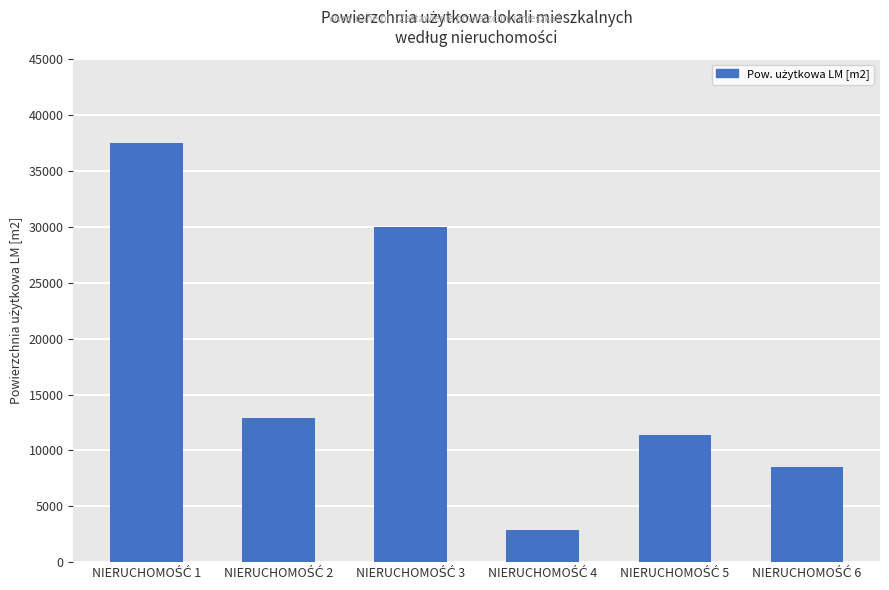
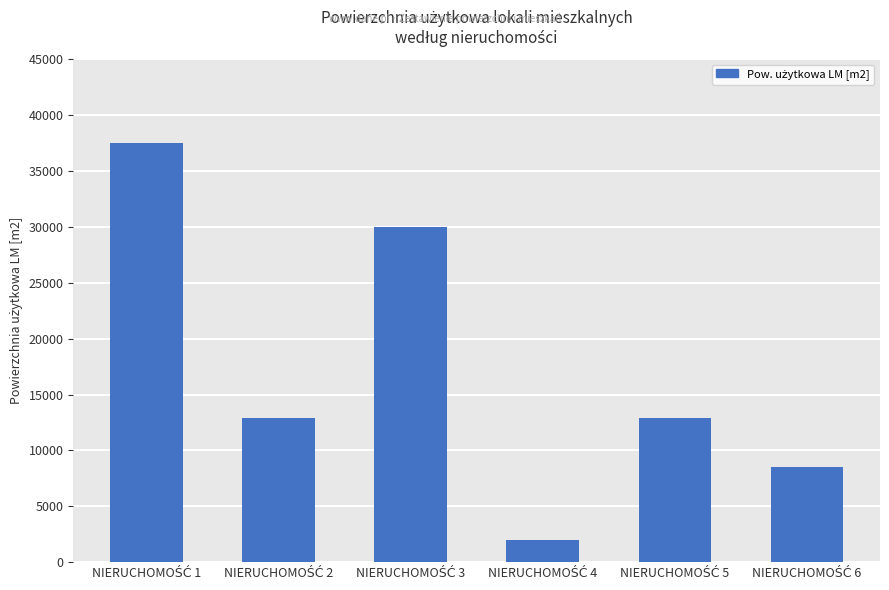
NIERUCHOMOŚĆ 4: 2900 -> 2000
NIERUCHOMOŚĆ 5: 11400 -> 12900
